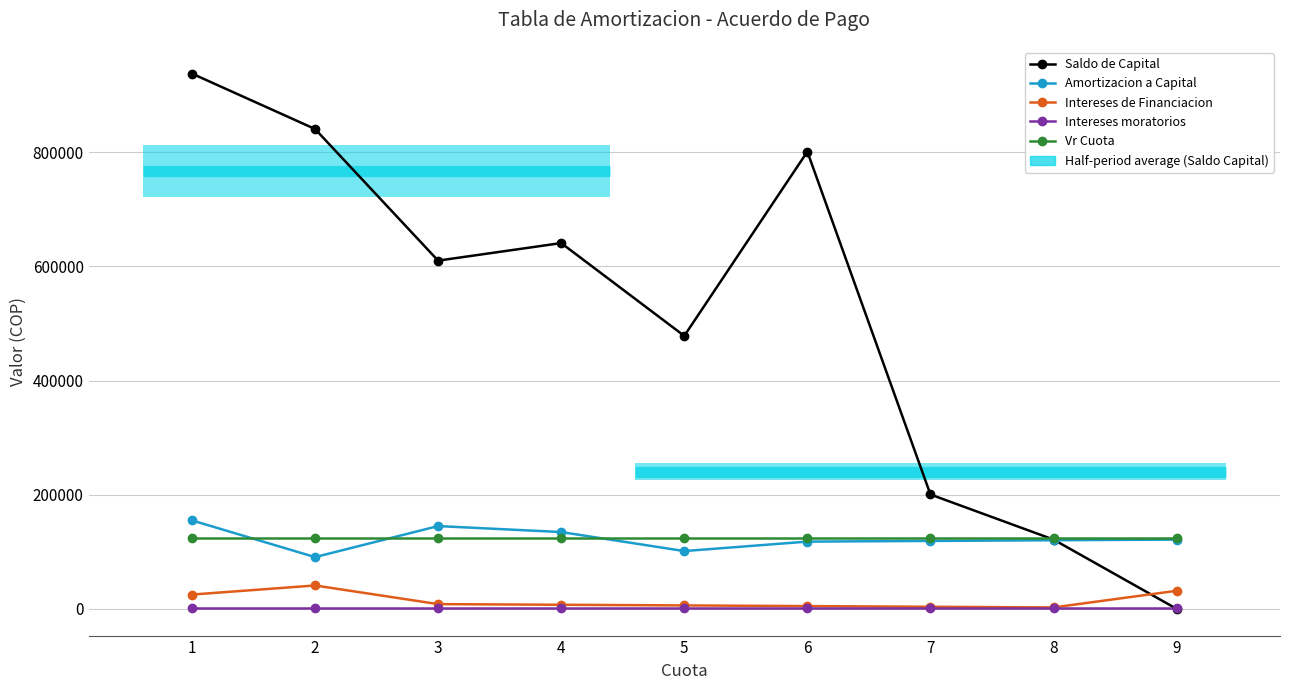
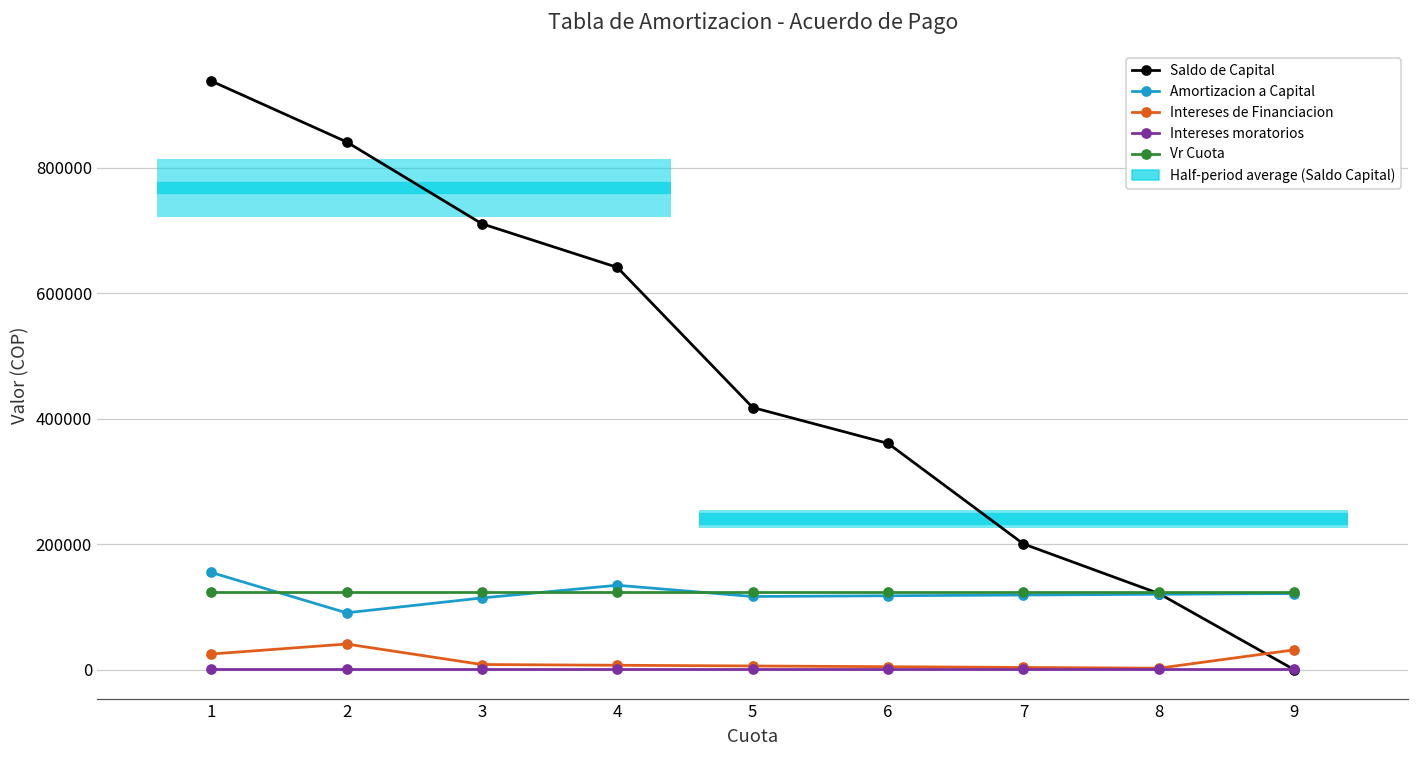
Saldo de Capital, 3: 610000 -> 710000
Amortizacion a Capital, 3: 150000 -> 110000
Saldo de Capital, 5: 480000 -> 420000
Amortizacion a Capital, 5: 100000 -> 120000
Saldo de Capital, 6: 800000 -> 360000
